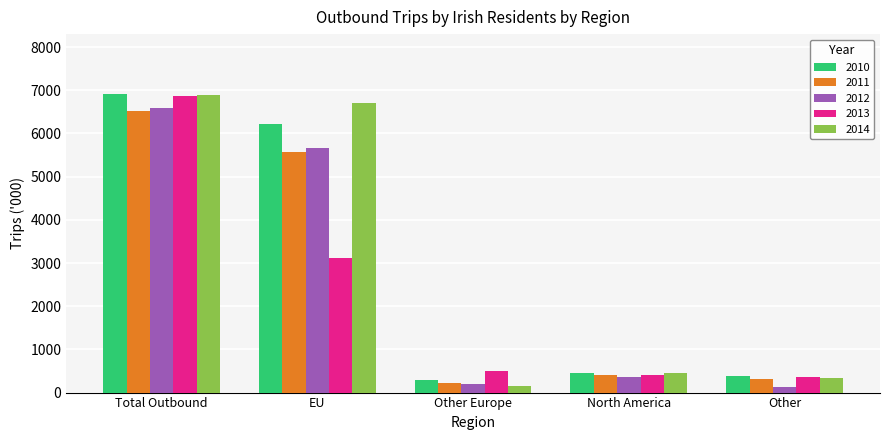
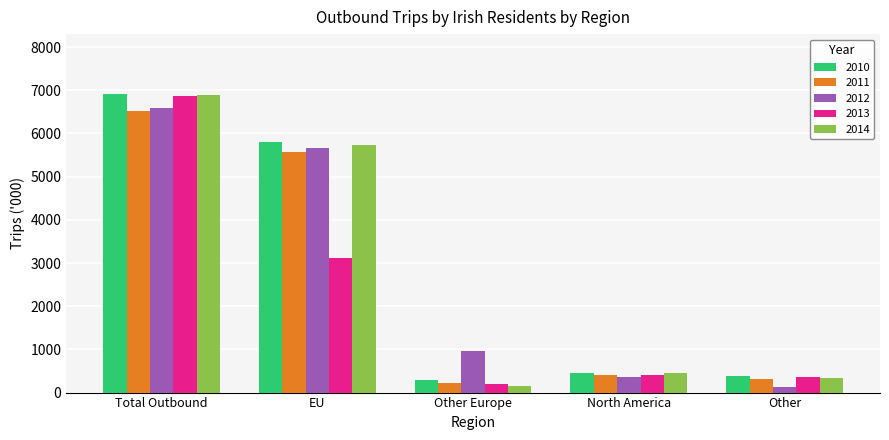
2010, EU: 6200 -> 5800
2014, EU: 6700 -> 5700
2012, Other Europe: 200 -> 1000
2013, Other Europe: 500 -> 200
